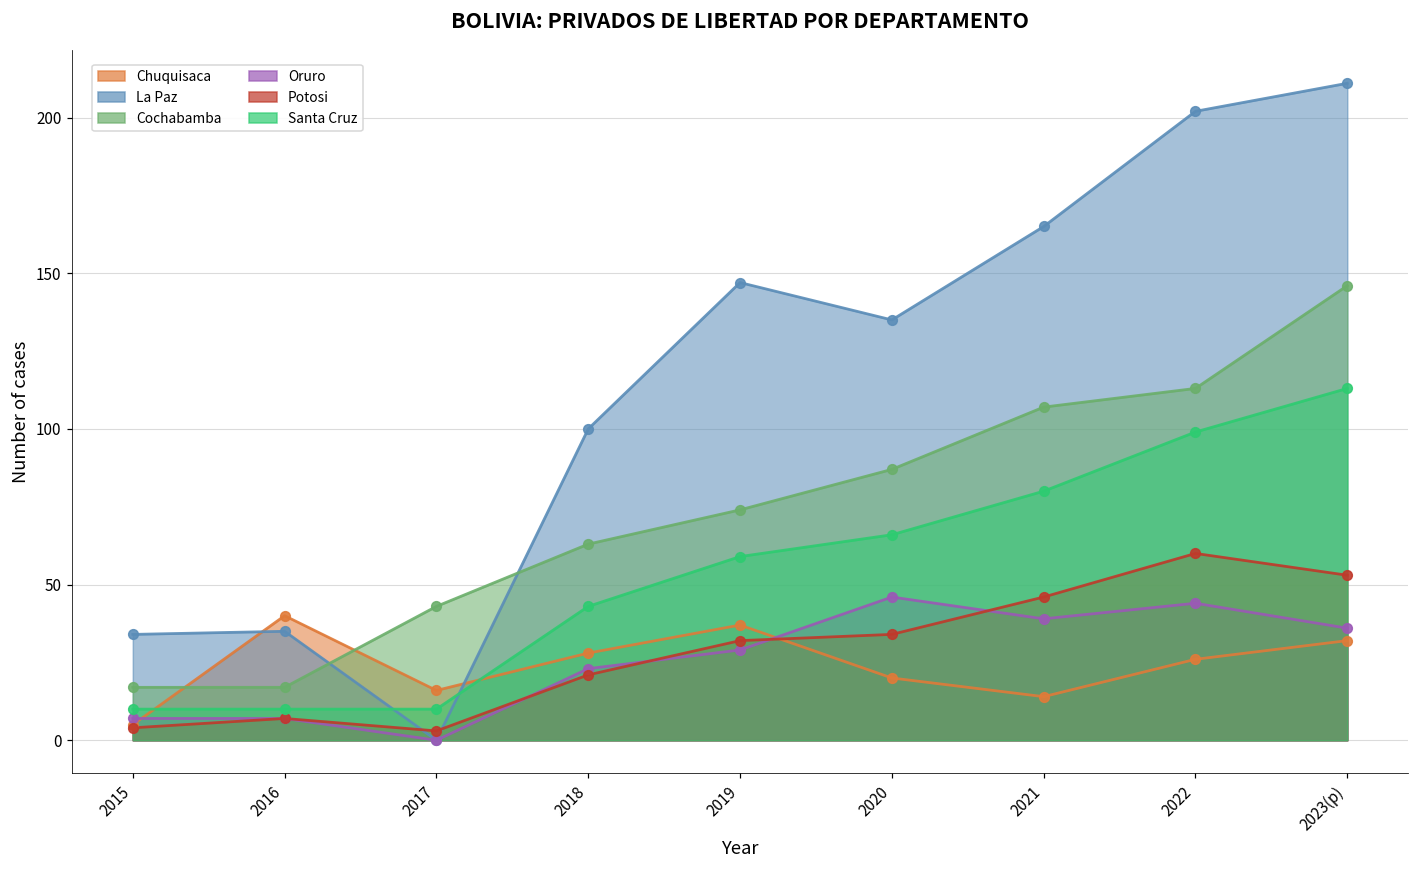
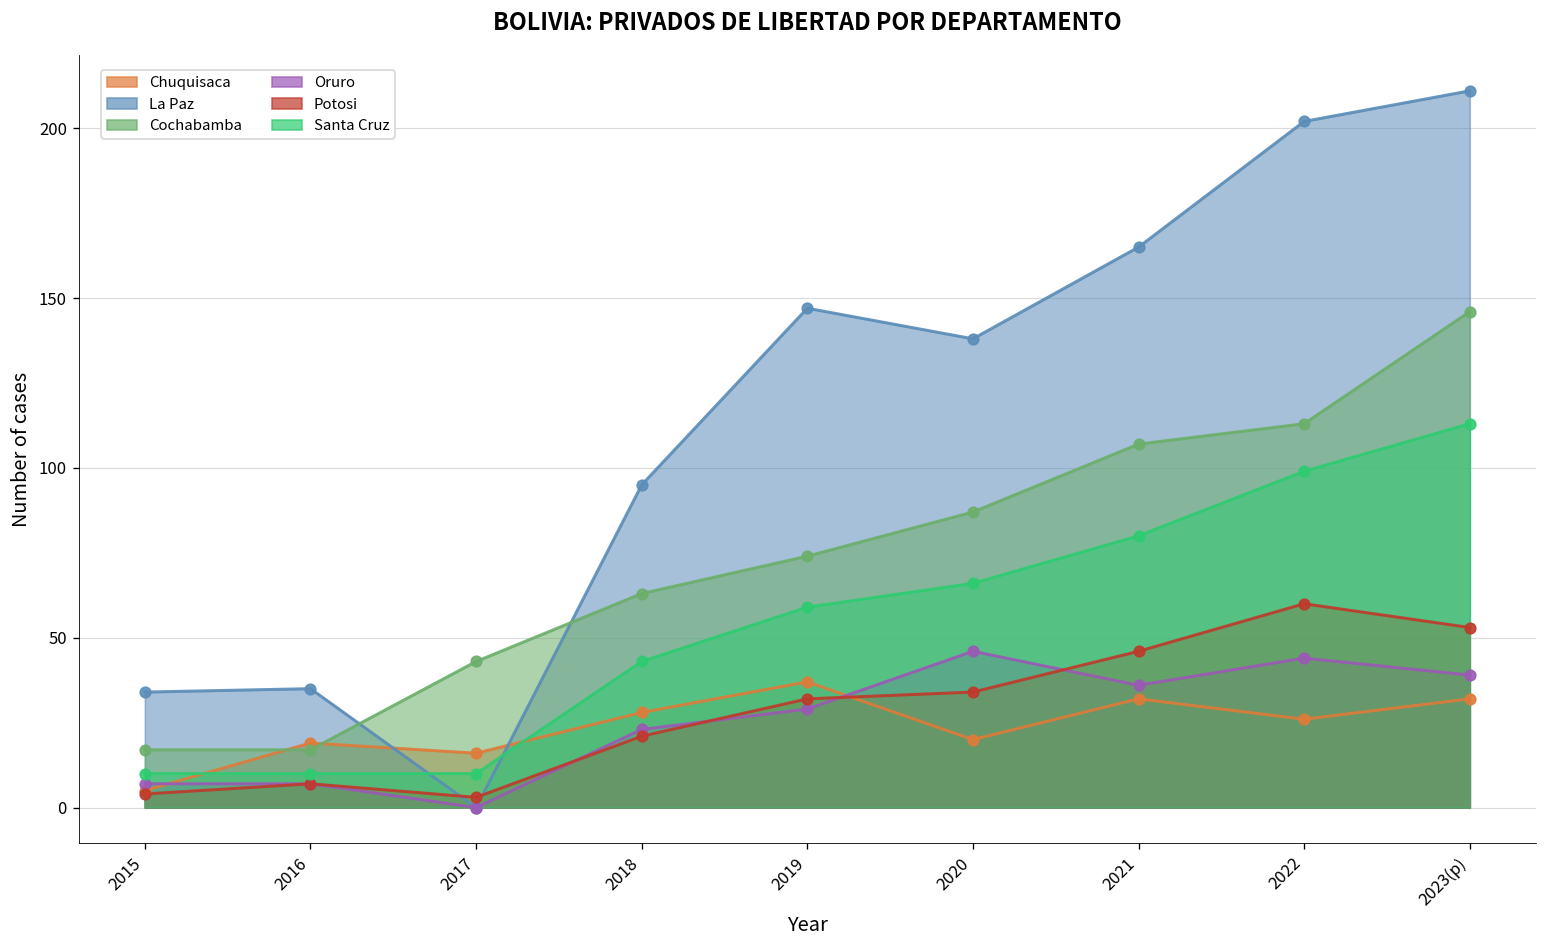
Chuquisaca, 2016: 40 -> 19
La Paz, 2018: 100 -> 95
La Paz, 2020: 135 -> 138
Chuquisaca, 2021: 14 -> 32
Oruro, 2021: 39 -> 36
Oruro, 2023(p): 36 -> 39
